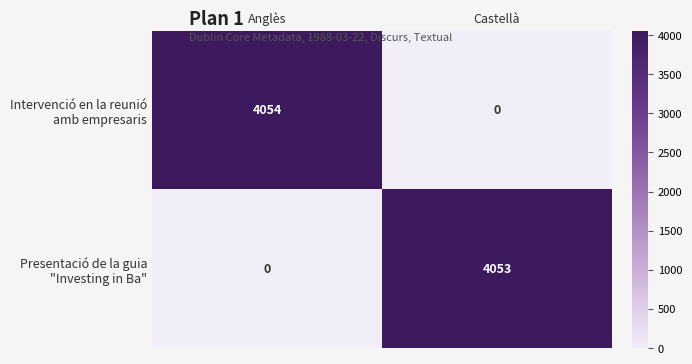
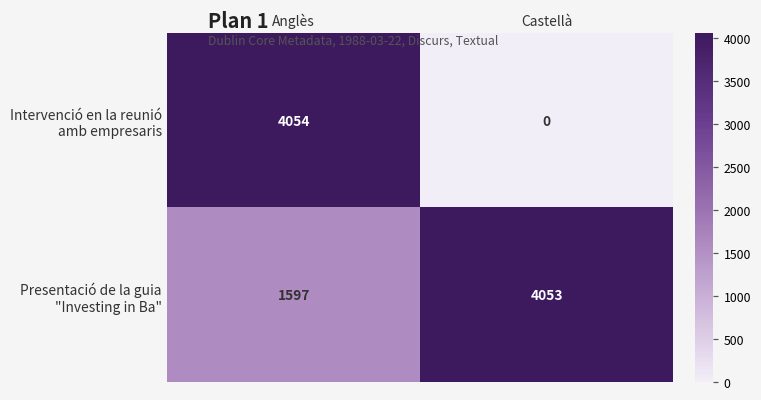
Presentació de la guia "Investing in Ba", Anglès: 0 -> 1597
